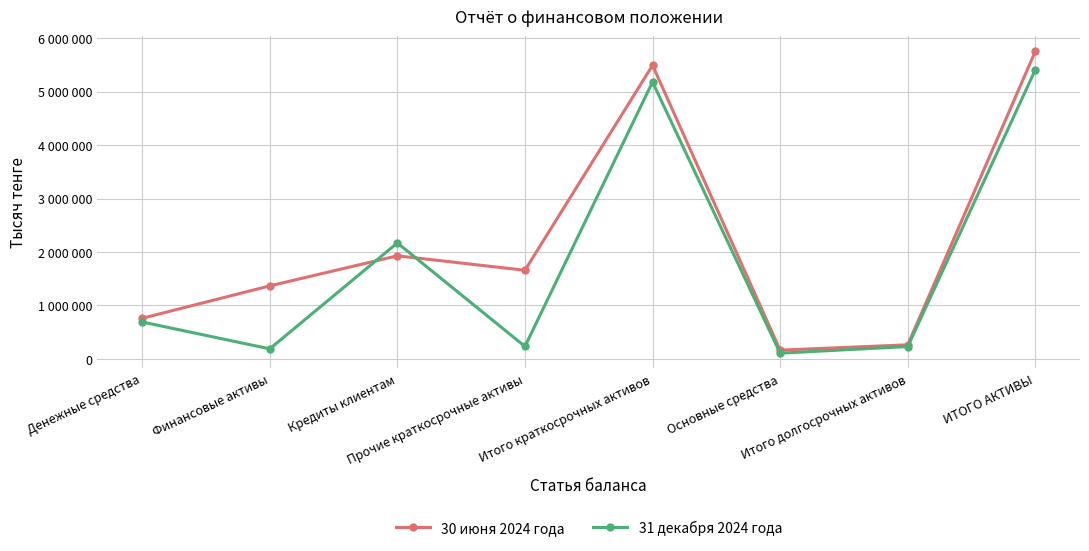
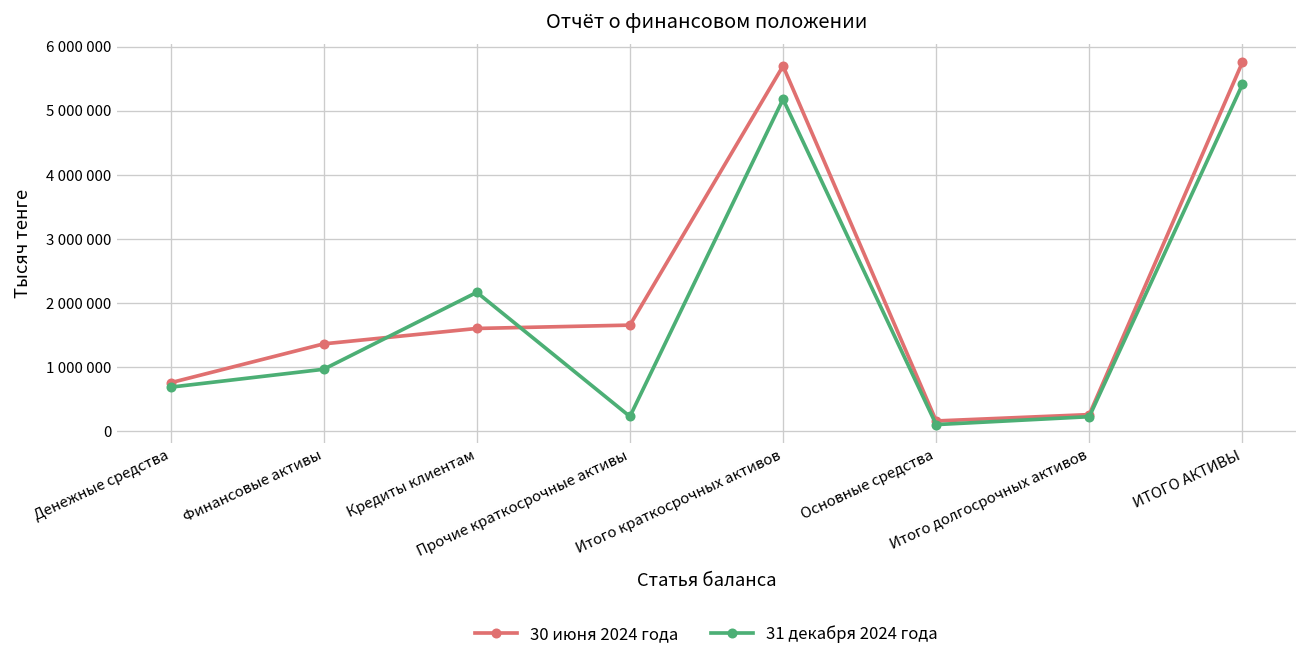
31 декабря 2024 года, Финансовые активы: 200000 -> 1000000
30 июня 2024 года, Кредиты клиентам: 1900000 -> 1600000
30 июня 2024 года, Итого краткосрочных активов: 5500000 -> 5700000
